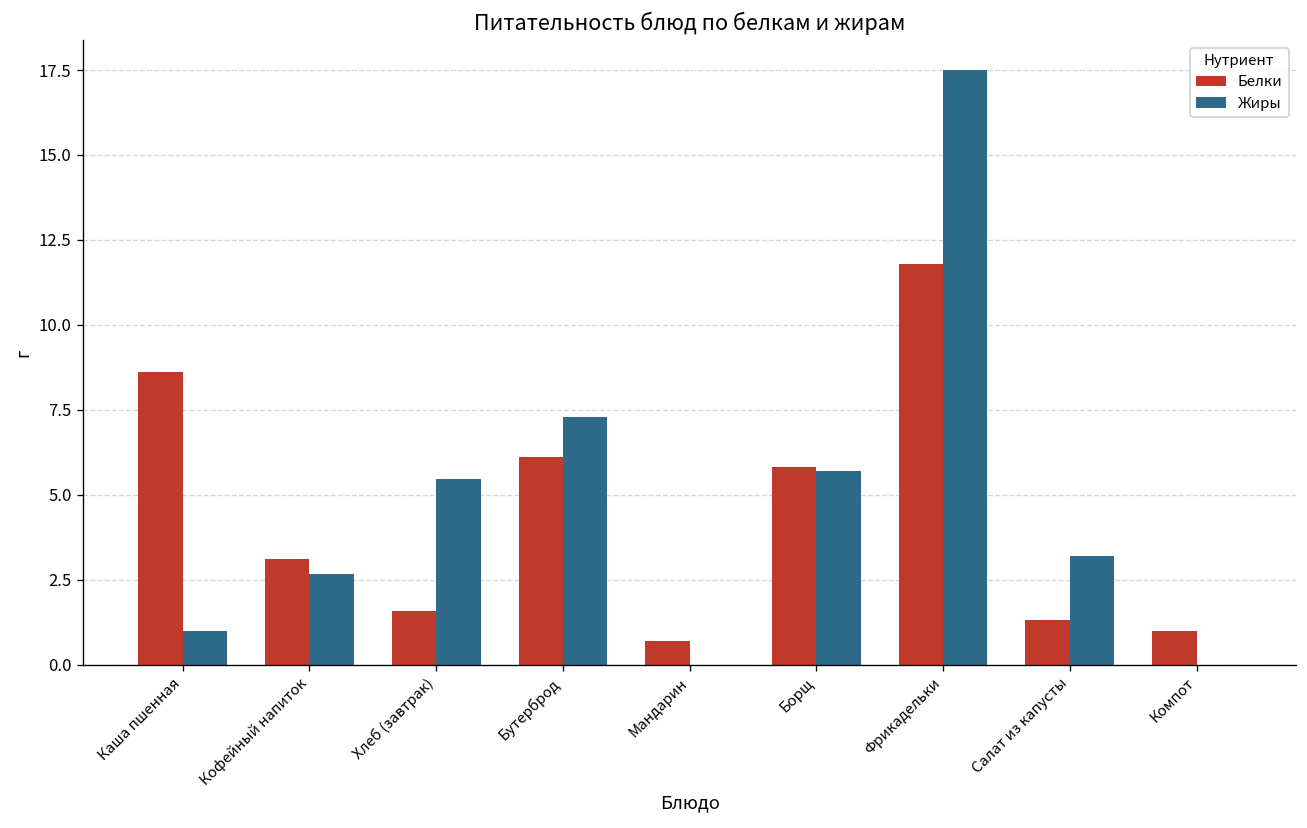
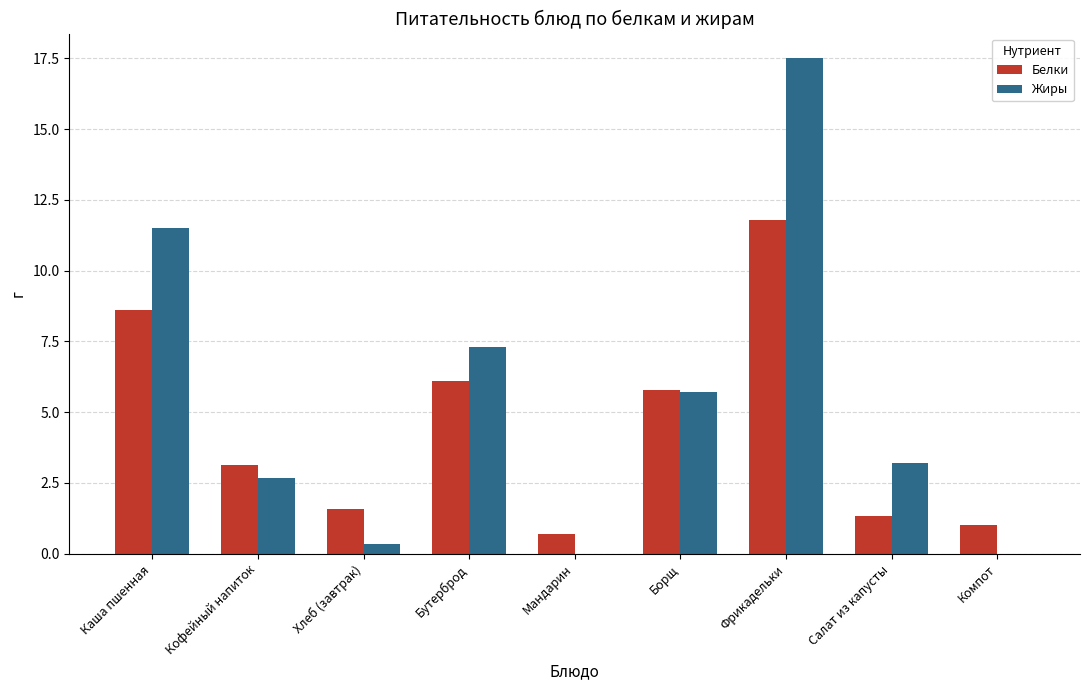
Жиры, Каша пшенная: 1.0 -> 11.5
Жиры, Хлеб (завтрак): 5.5 -> 0.4
